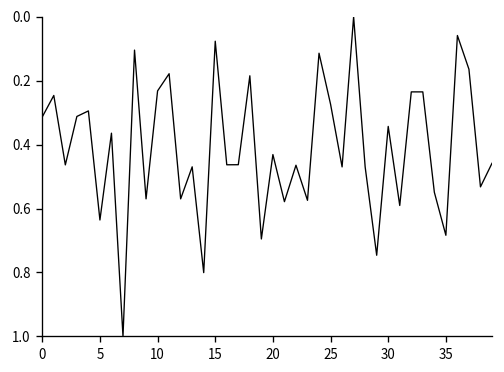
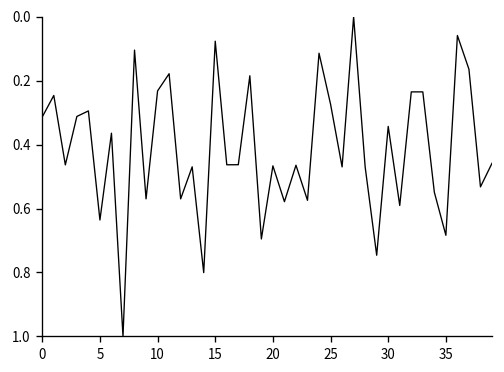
20: 0.43 -> 0.47
